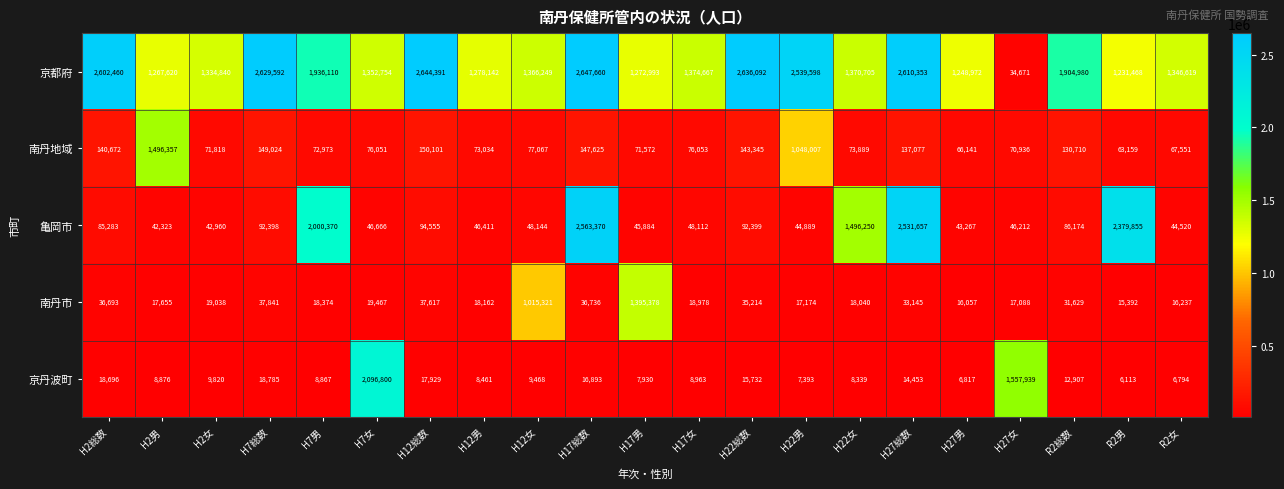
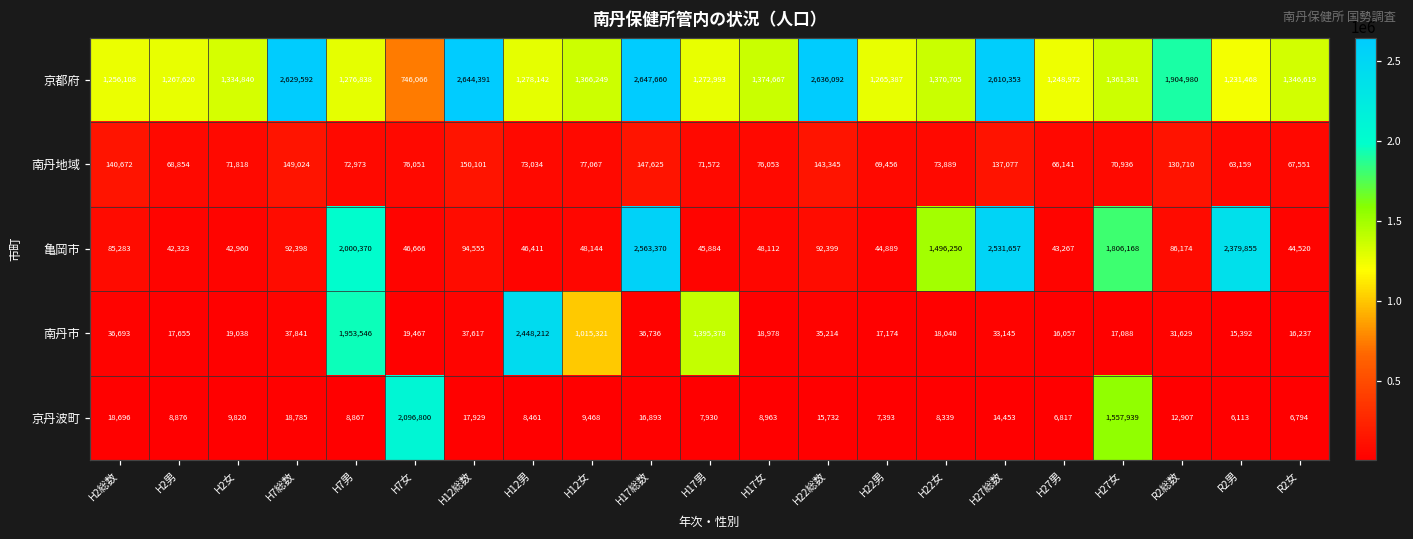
京都府, H2総数: 2,602,460 -> 1,256,108
京都府, H7男: 1,936,110 -> 1,276,838
京都府, H7女: 1,352,754 -> 746,066
京都府, H22男: 2,539,598 -> 1,265,387
京都府, H27女: 34,671 -> 1,361,381
南丹地域, H2男: 1,496,357 -> 68,854
南丹地域, H22男: 1,048,007 -> 69,456
亀岡市, H27女: 46,212 -> 1,806,168
南丹市, H7男: 18,374 -> 1,953,546
南丹市, H12男: 18,162 -> 2,448,212
